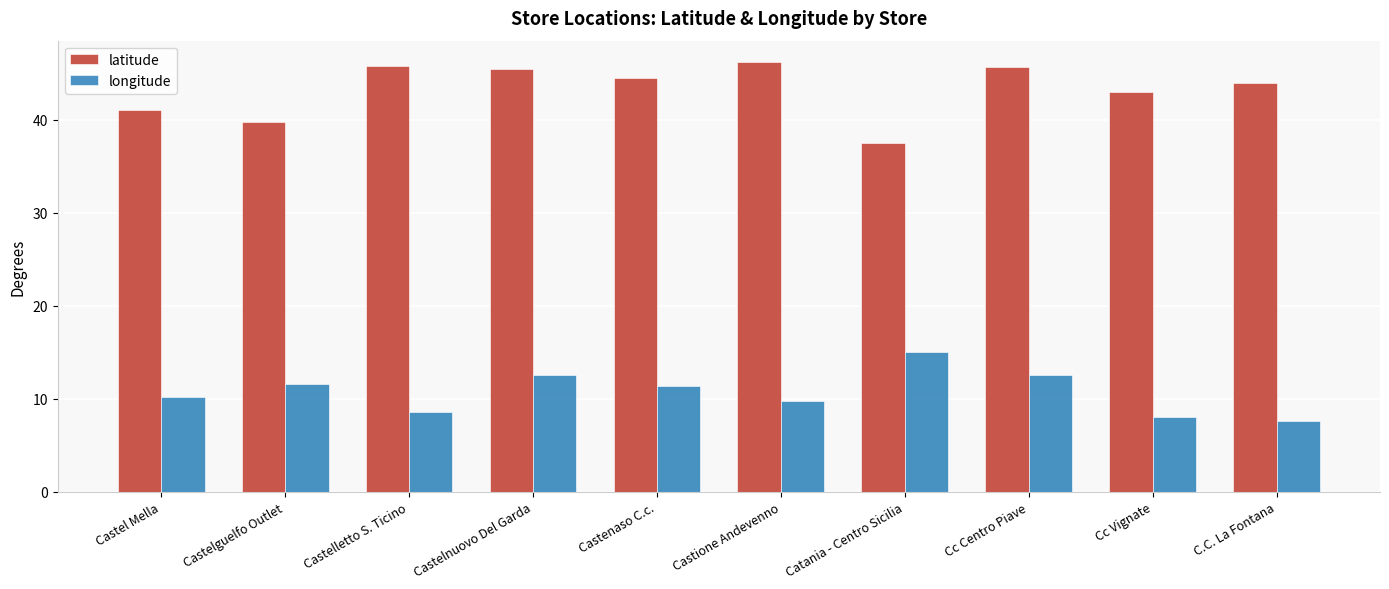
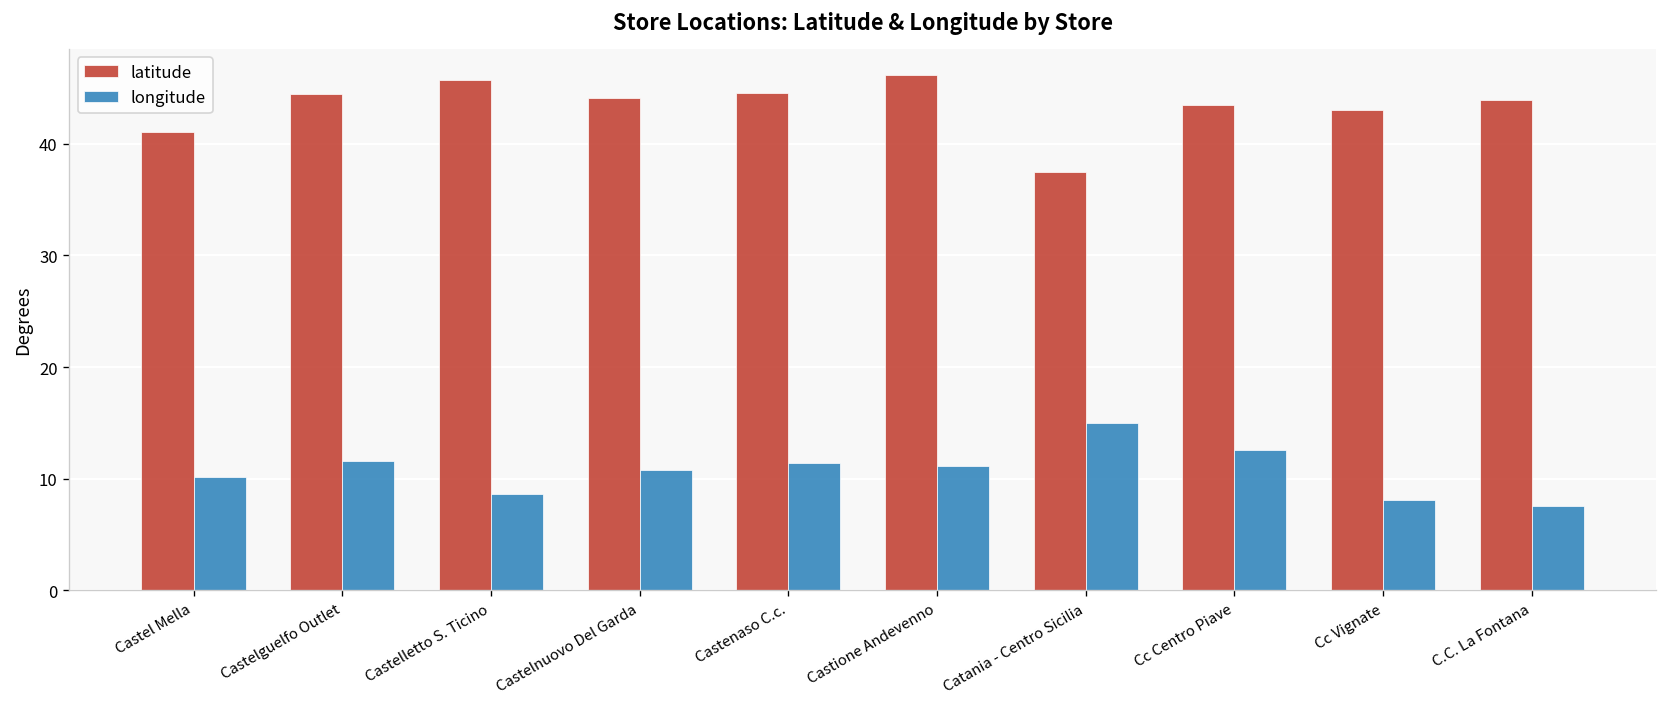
latitude, Castelguelfo Outlet: 40 -> 44
latitude, Castelnuovo Del Garda: 45 -> 44
longitude, Castelnuovo Del Garda: 13 -> 11
longitude, Castione Andevenno: 10 -> 11
latitude, Cc Centro Piave: 46 -> 43
